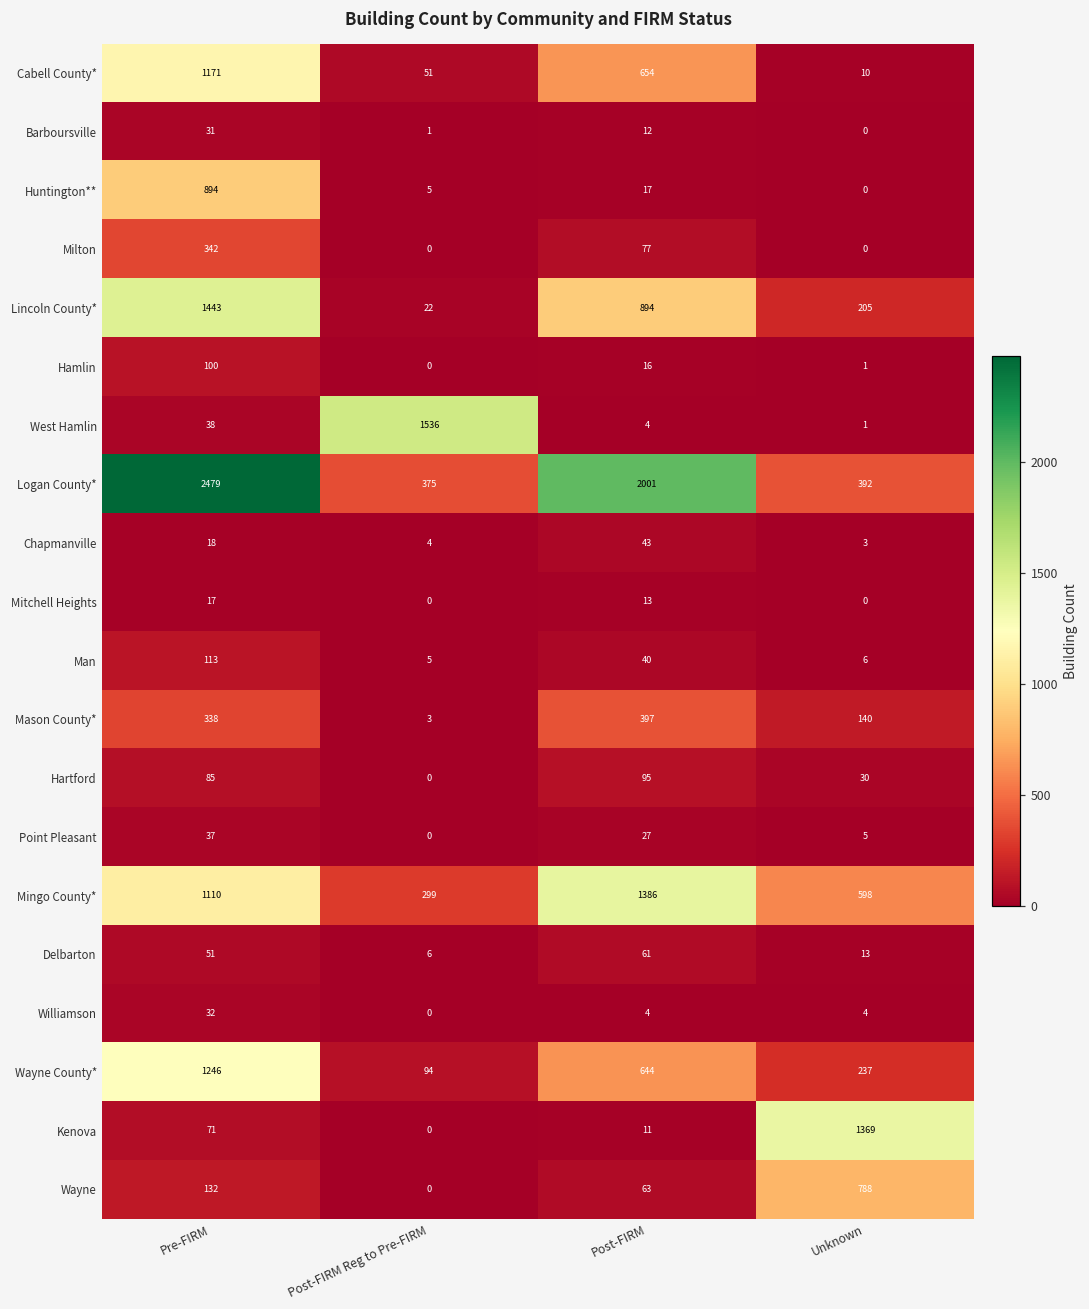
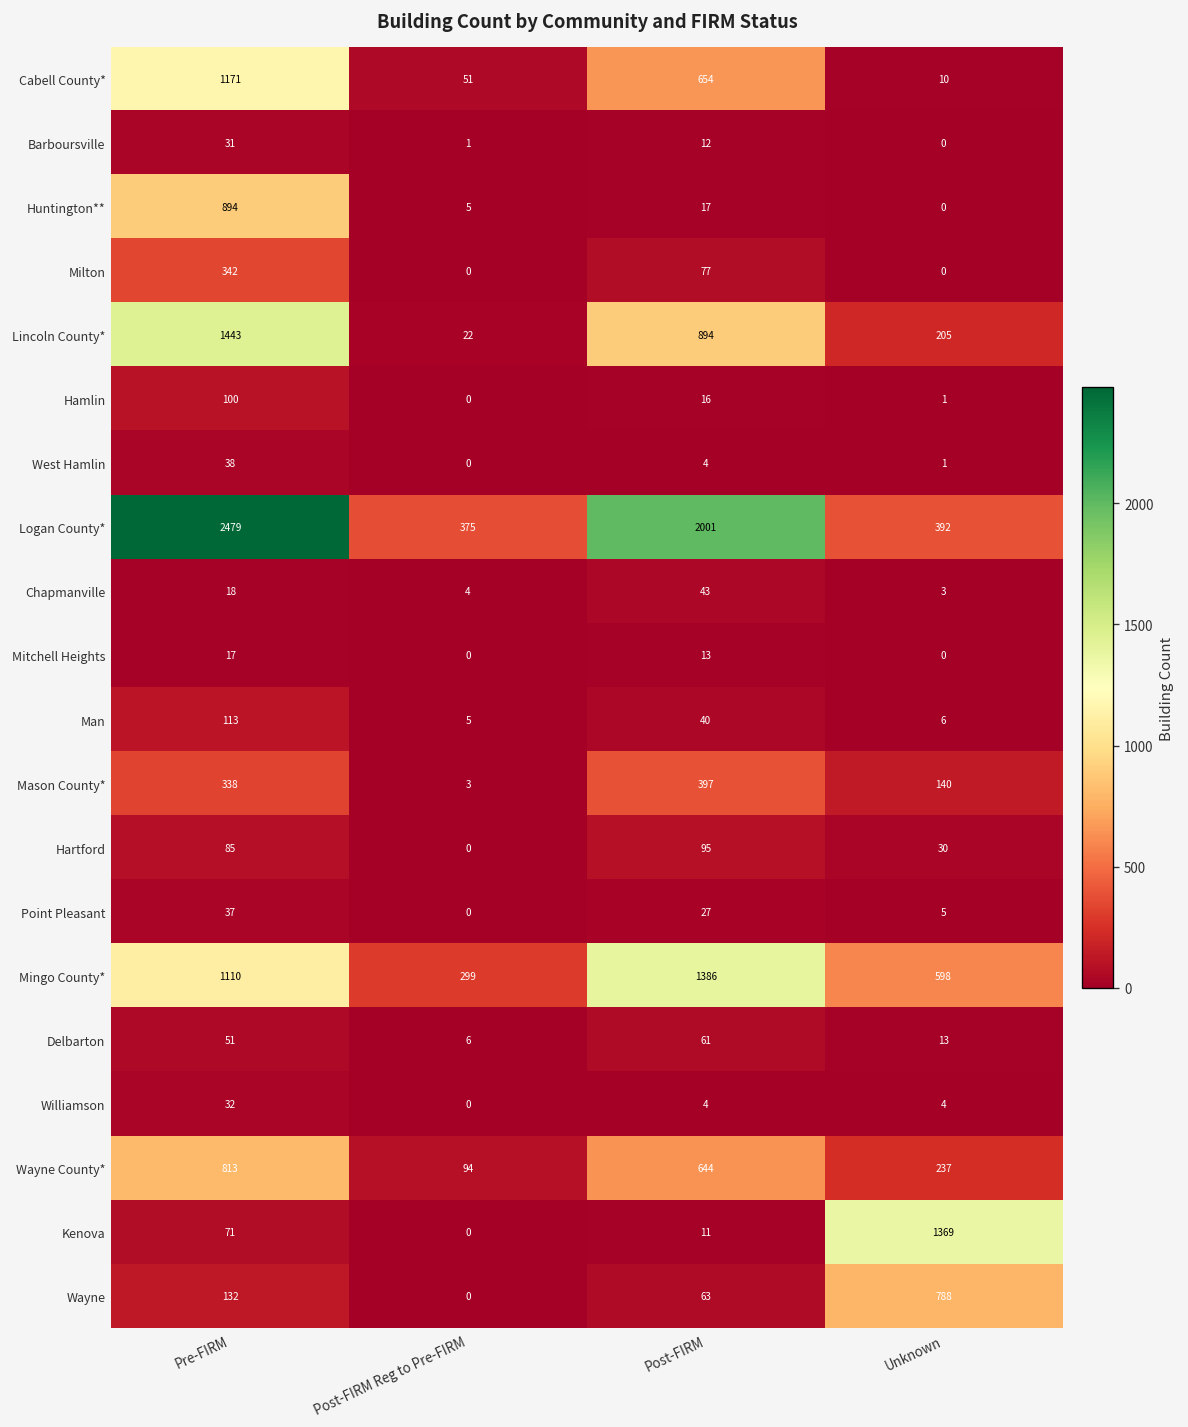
West Hamlin, Post-FIRM Reg to Pre-FIRM: 1536 -> 0
Wayne County*, Pre-FIRM: 1246 -> 813
